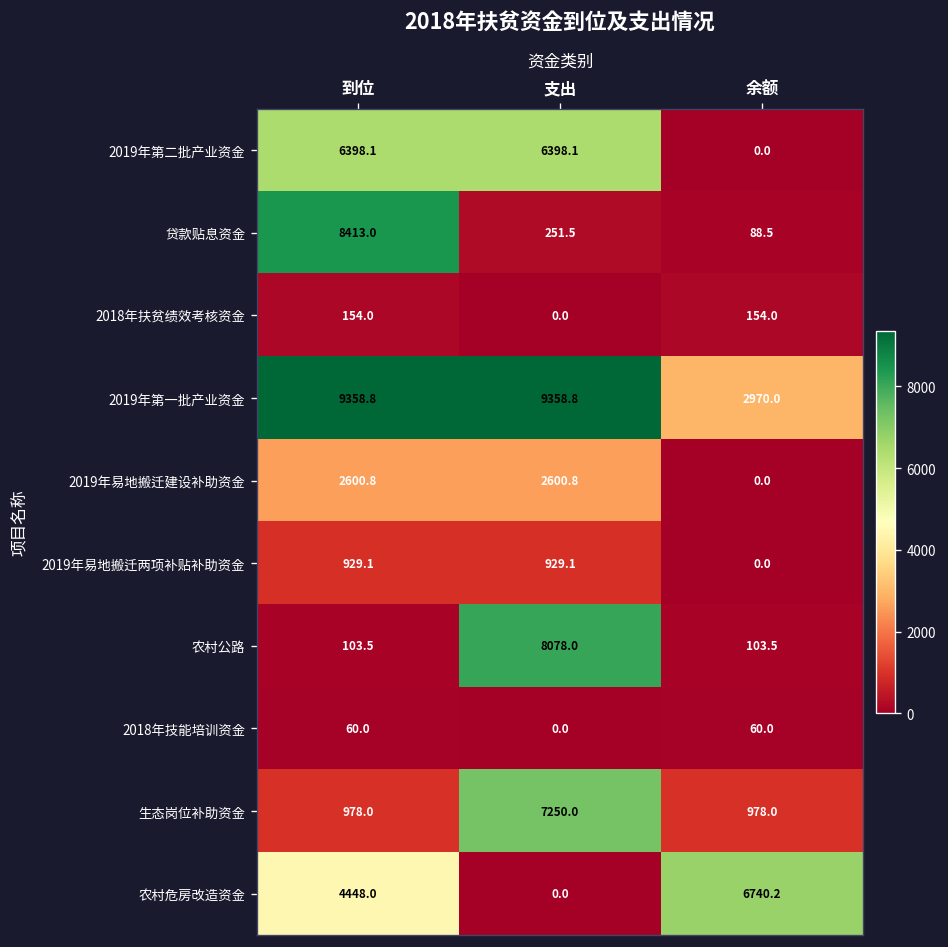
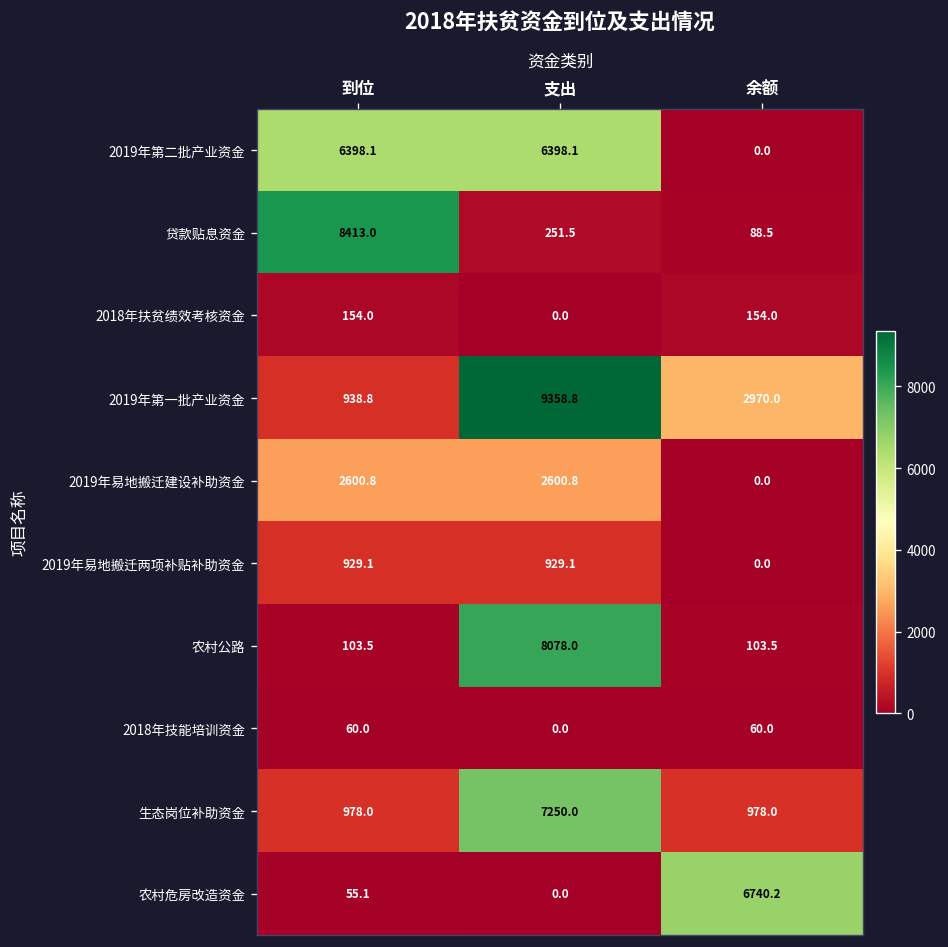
2019年第一批产业资金, 到位: 9358.8 -> 938.8
农村危房改造资金, 到位: 4448.0 -> 55.1
